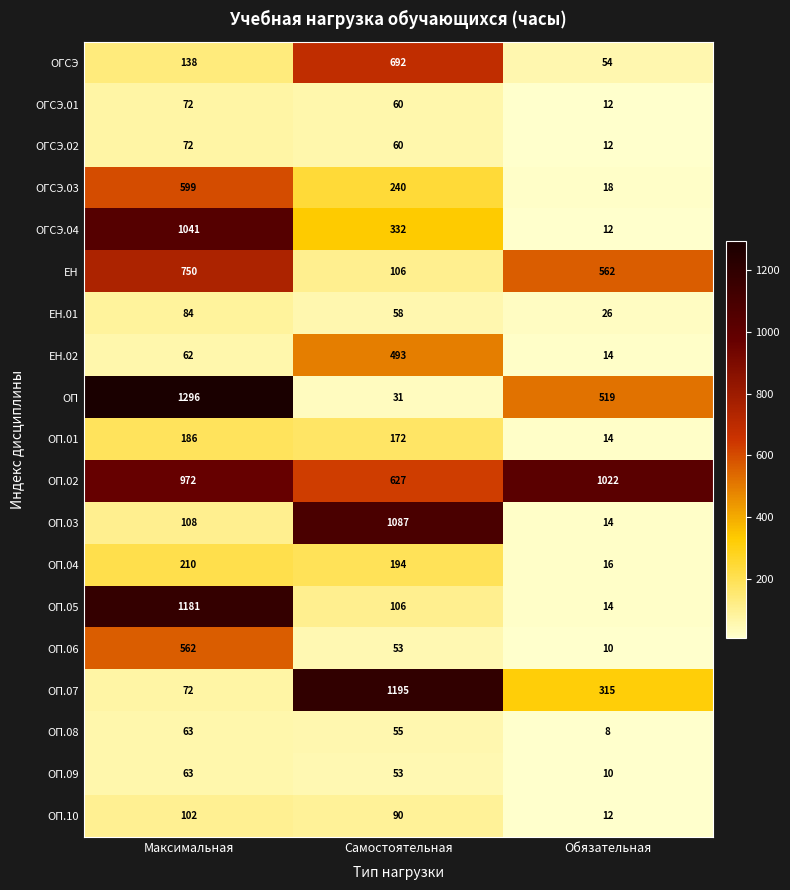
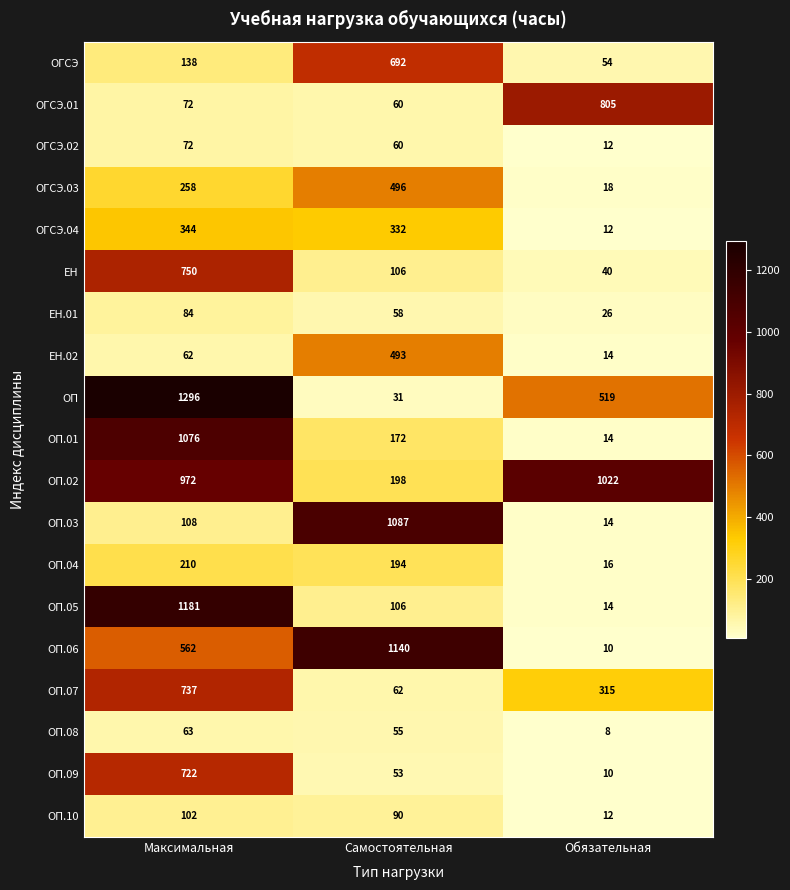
ОГСЭ.01, Обязательная: 12 -> 805
ОГСЭ.03, Максимальная: 599 -> 258
ОГСЭ.03, Самостоятельная: 240 -> 496
ОГСЭ.04, Максимальная: 1041 -> 344
ЕН, Обязательная: 562 -> 40
ОП.01, Максимальная: 186 -> 1076
ОП.02, Самостоятельная: 627 -> 198
ОП.06, Самостоятельная: 53 -> 1140
ОП.07, Максимальная: 72 -> 737
ОП.07, Самостоятельная: 1195 -> 62
ОП.09, Максимальная: 63 -> 722
